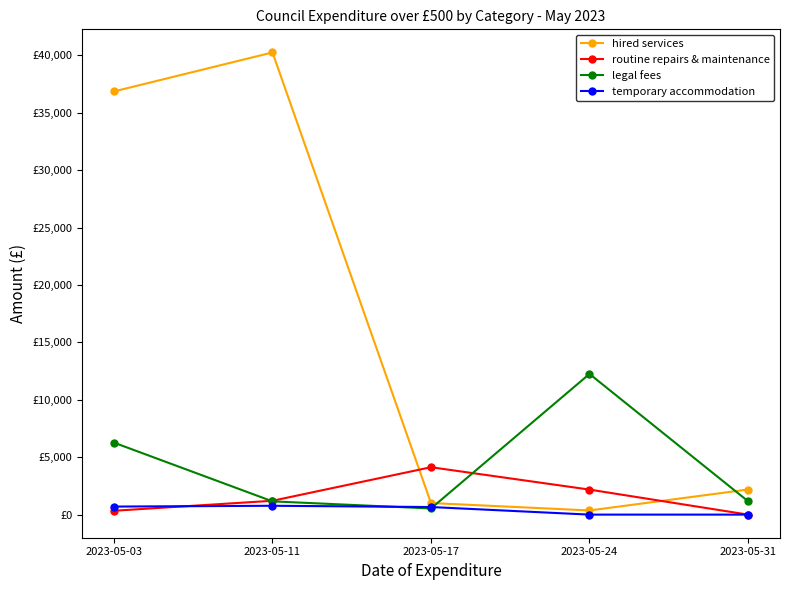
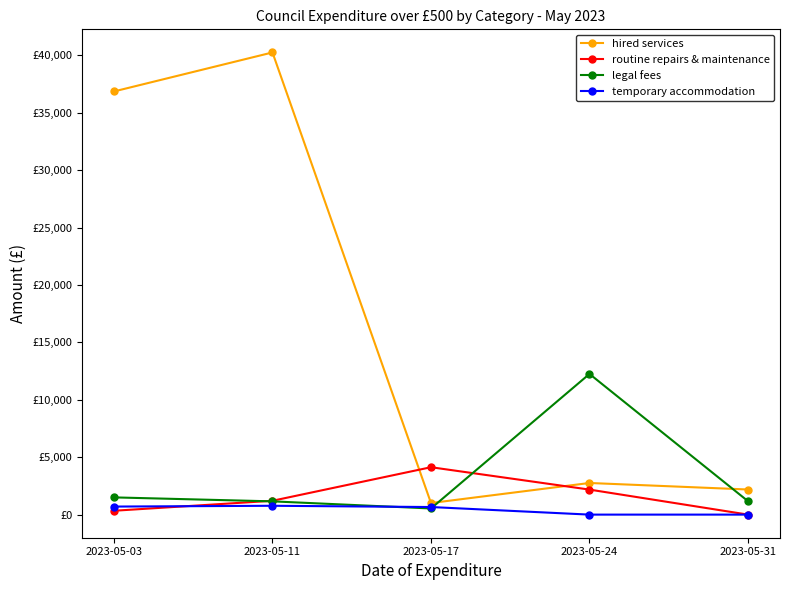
legal fees, 2023-05-03: £6,300 -> £1,500
hired services, 2023-05-24: £400 -> £2,800
